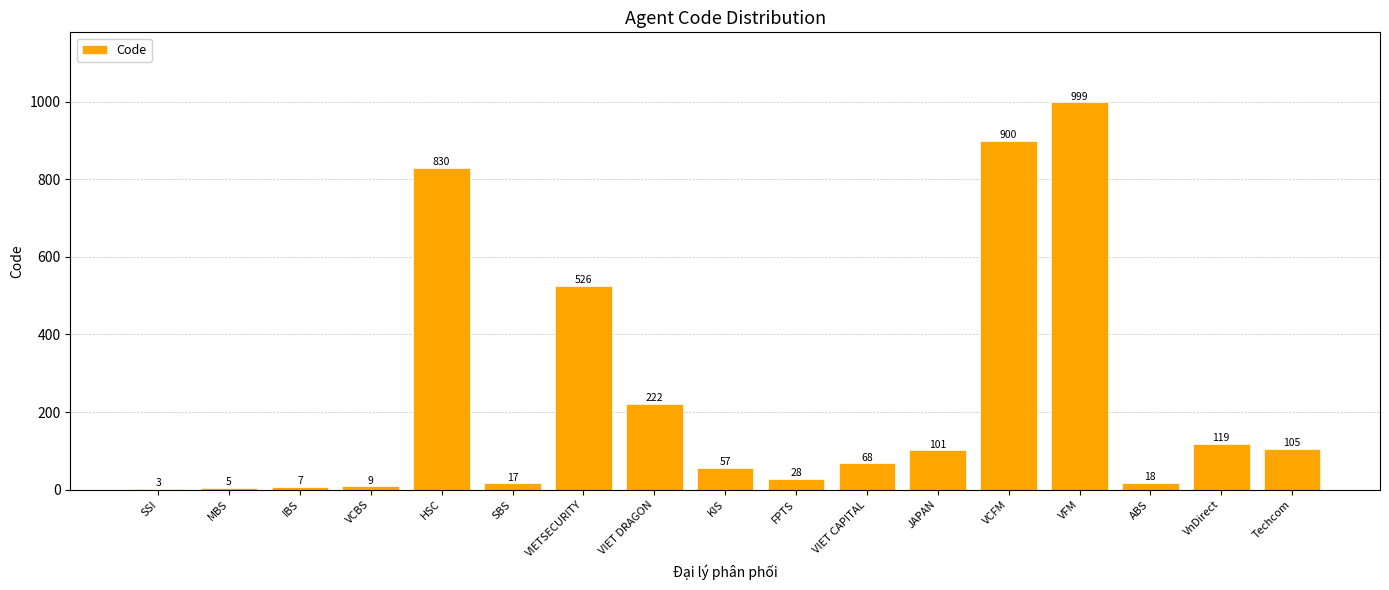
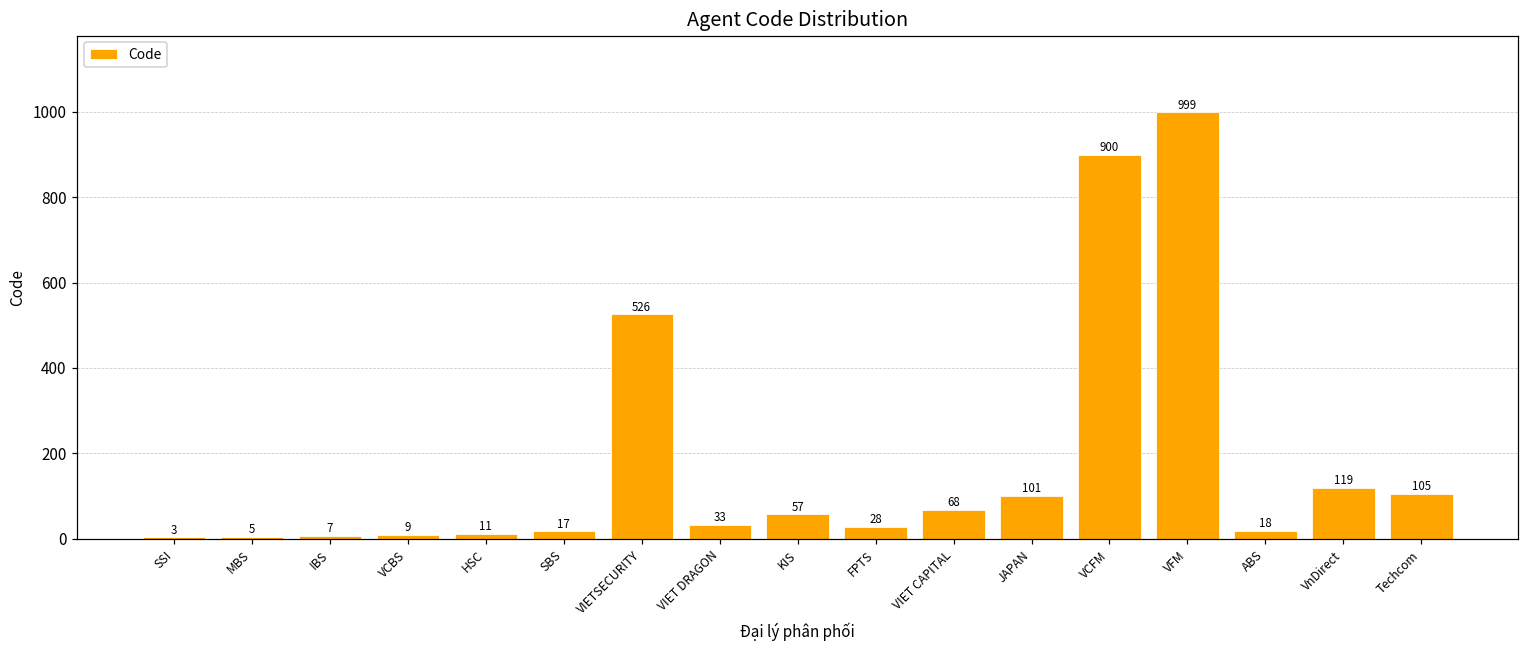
HSC: 830 -> 11
VIET DRAGON: 222 -> 33
